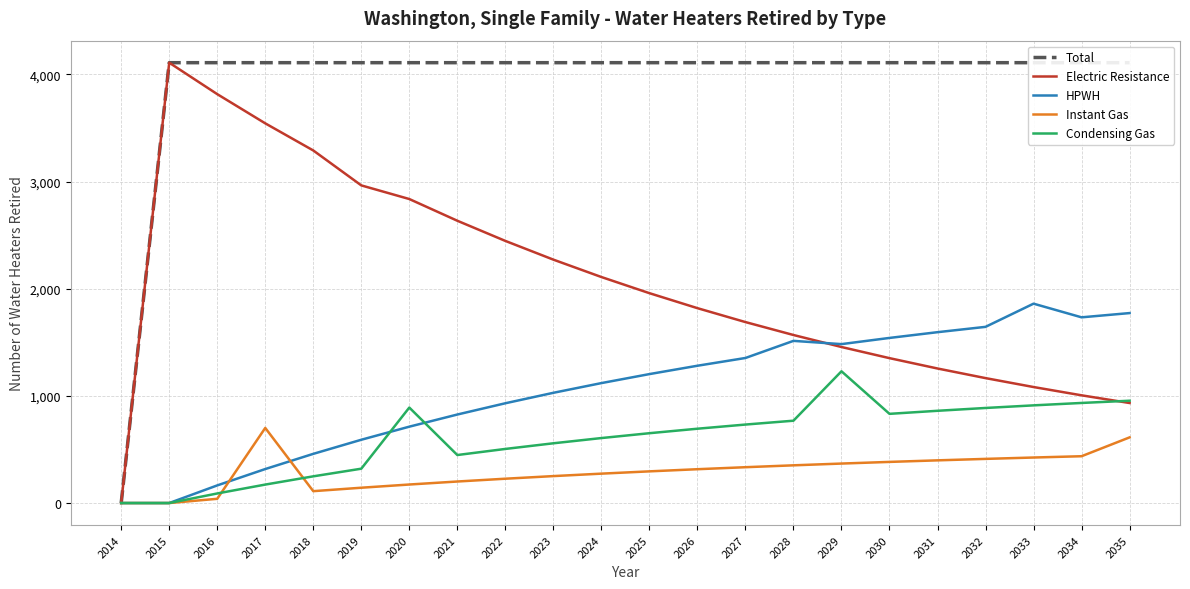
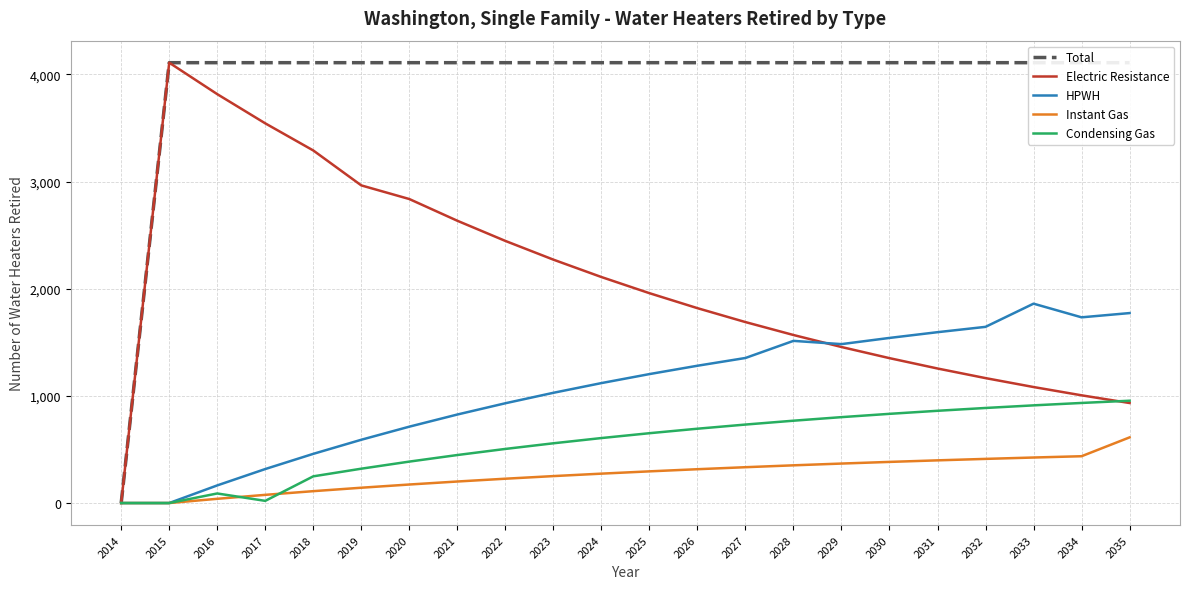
Instant Gas, 2017: 700 -> 80
Condensing Gas, 2017: 170 -> 20
Condensing Gas, 2020: 890 -> 390
Condensing Gas, 2029: 1,230 -> 800
